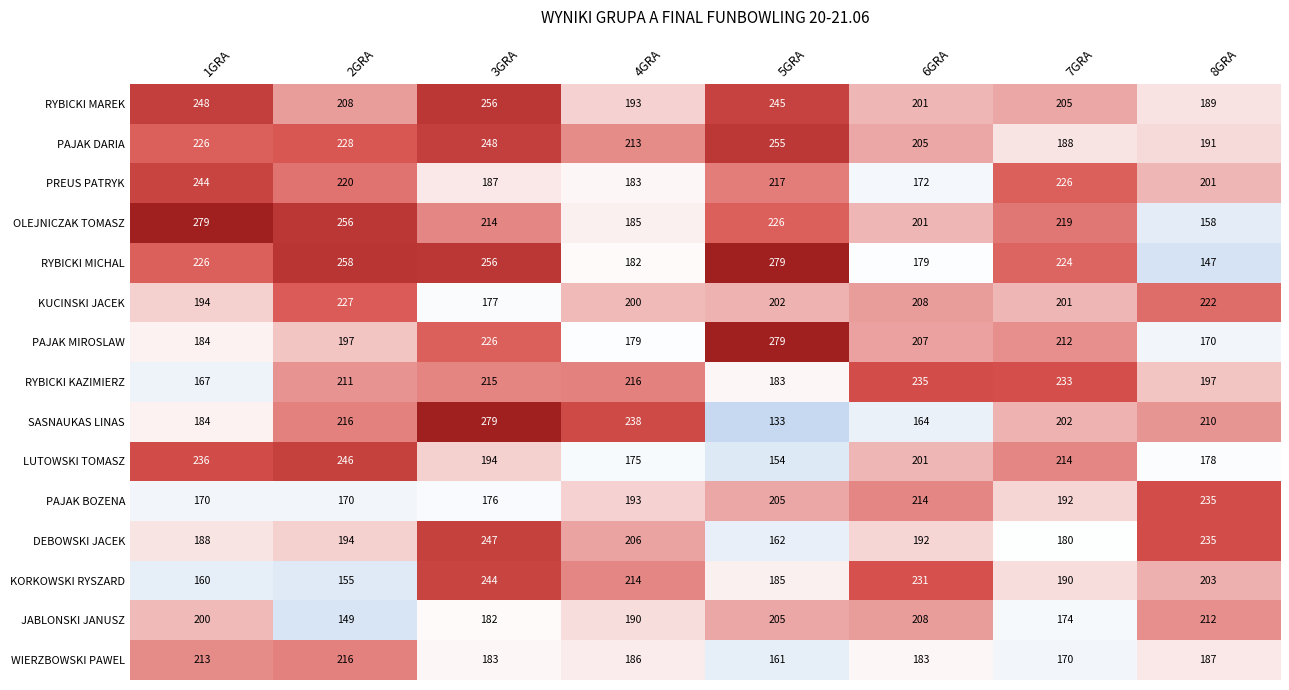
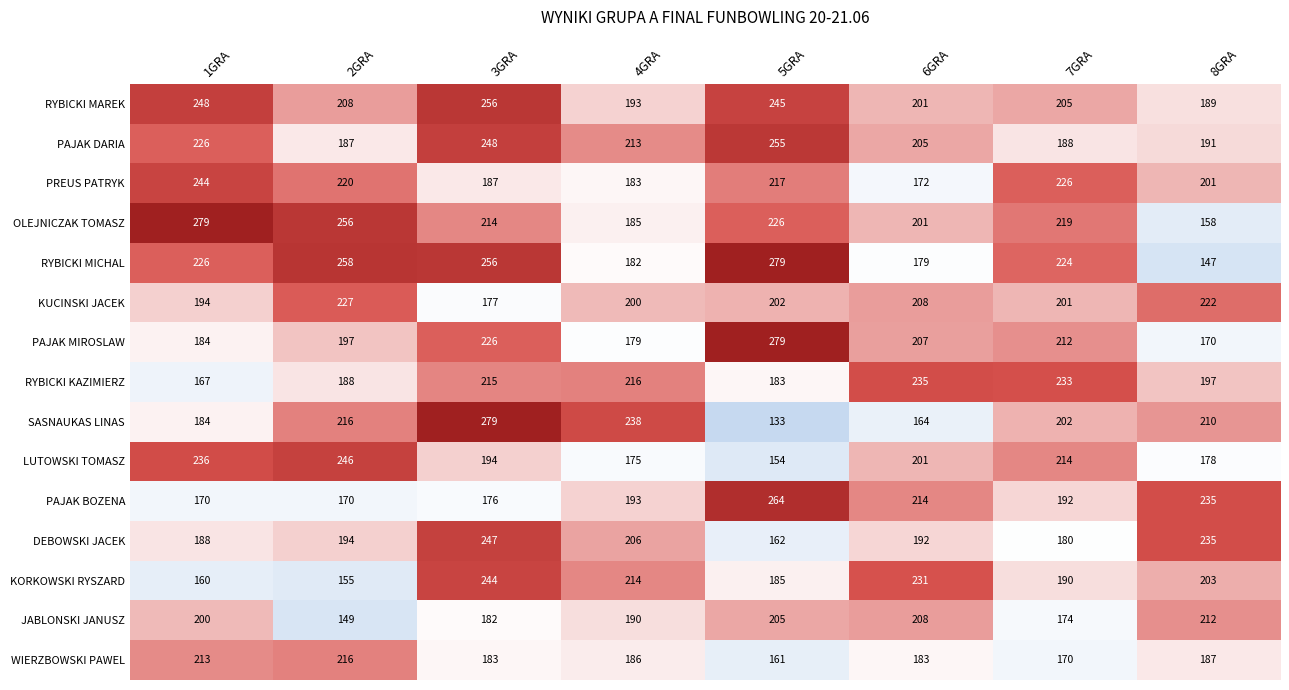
PAJAK DARIA, 2GRA: 228 -> 187
RYBICKI KAZIMIERZ, 2GRA: 211 -> 188
PAJAK BOZENA, 5GRA: 205 -> 264
